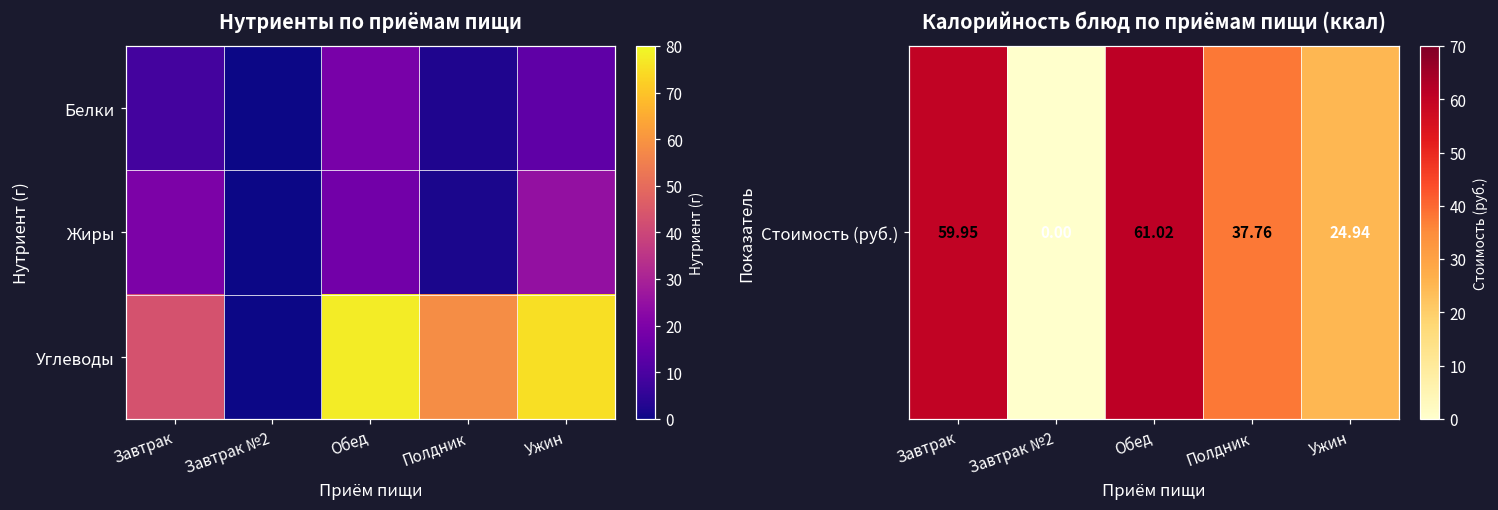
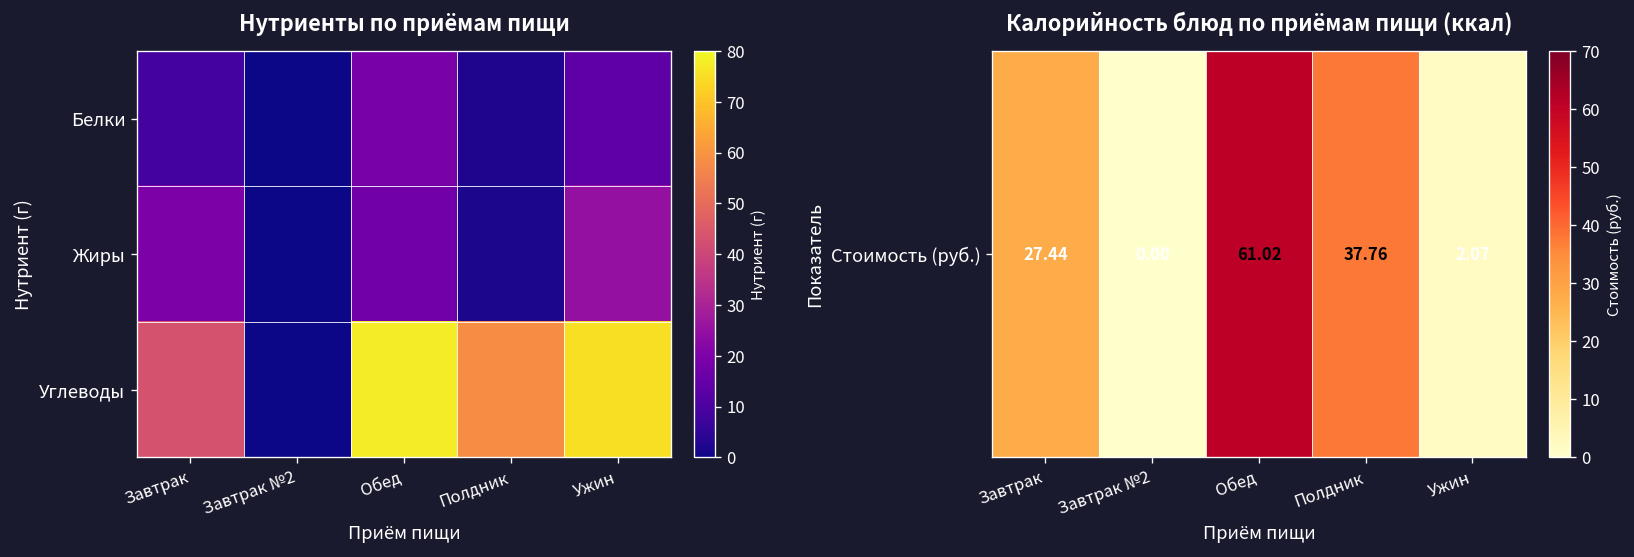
Калорийность блюд по приёмам пищи (ккал), Стоимость (руб.), Завтрак: 59.95 -> 27.44
Калорийность блюд по приёмам пищи (ккал), Стоимость (руб.), Ужин: 24.94 -> 2.07
